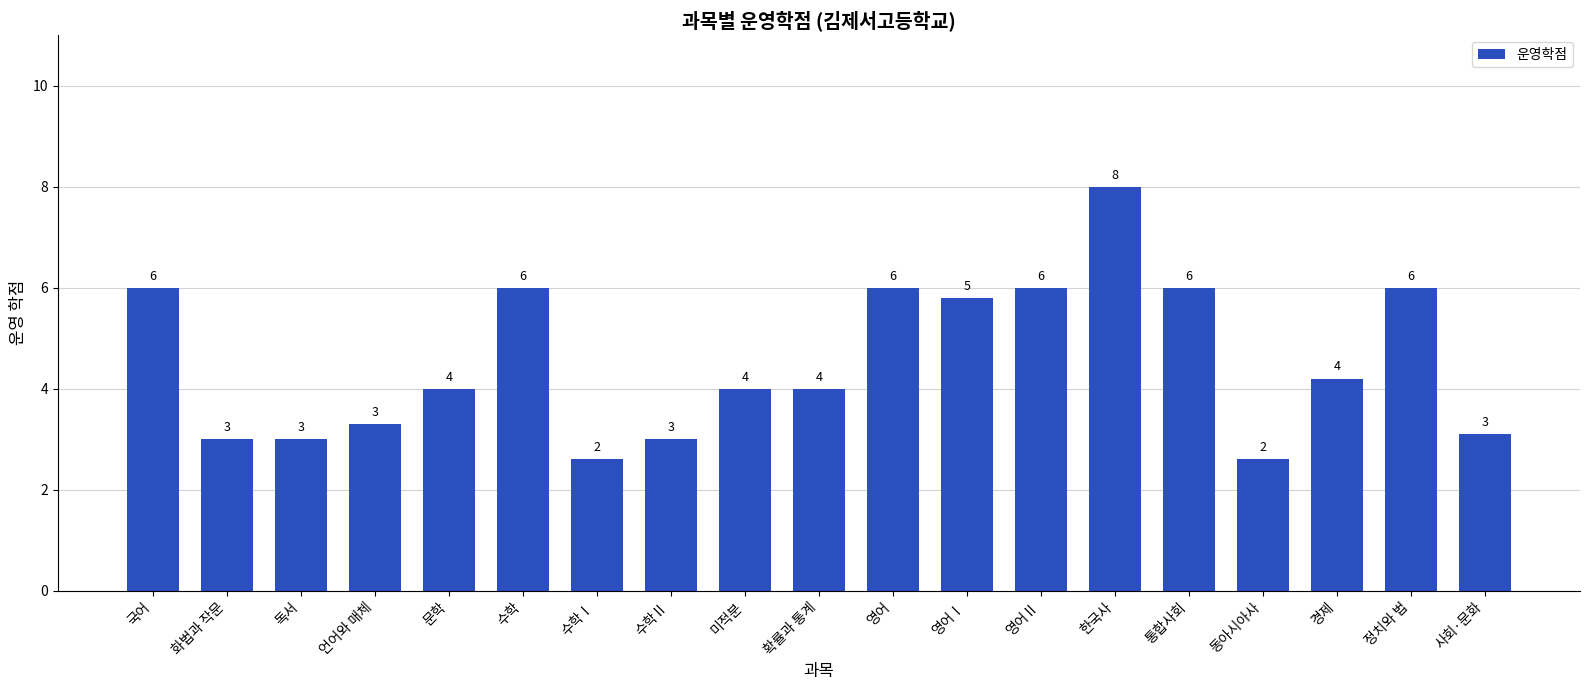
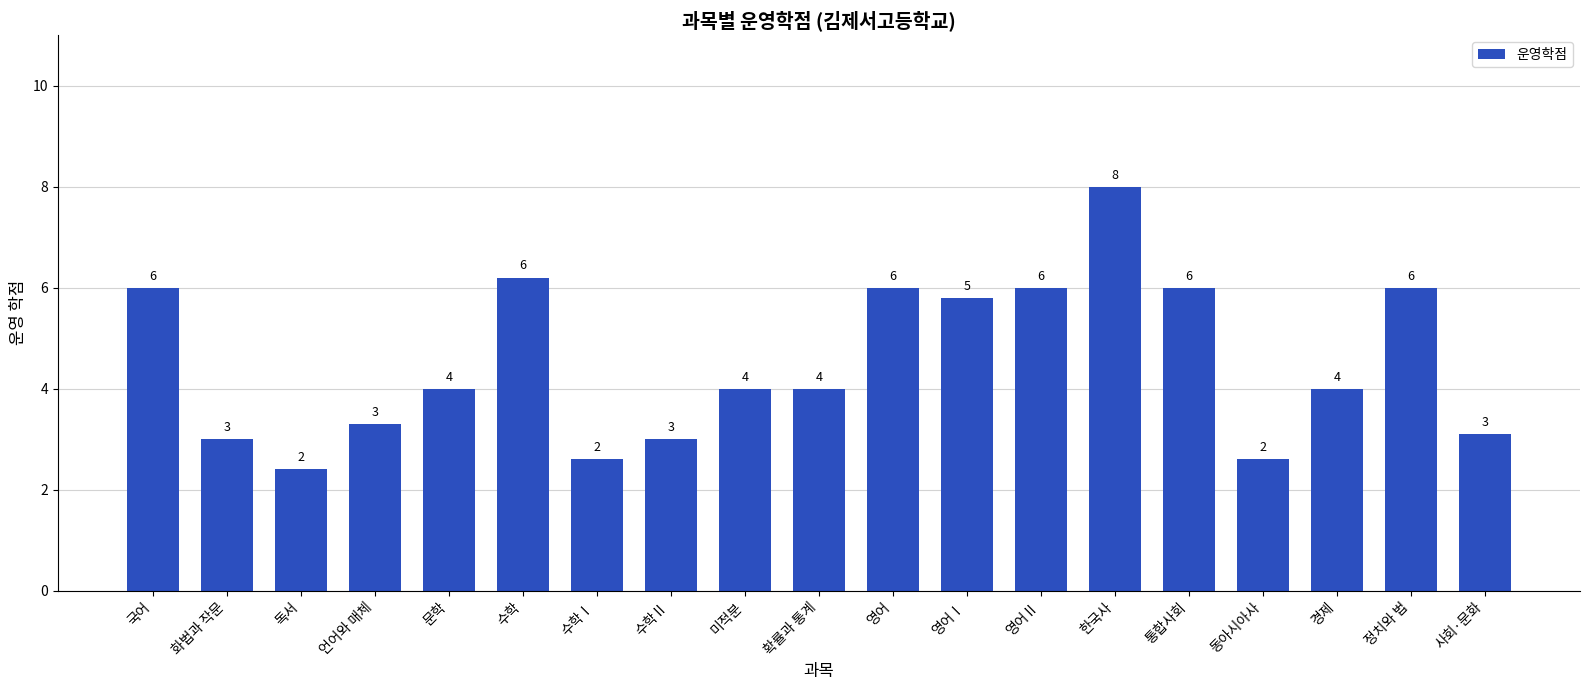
독서: 3 -> 2
수학: 6.0 -> 6.2
경제: 4.2 -> 4.0
